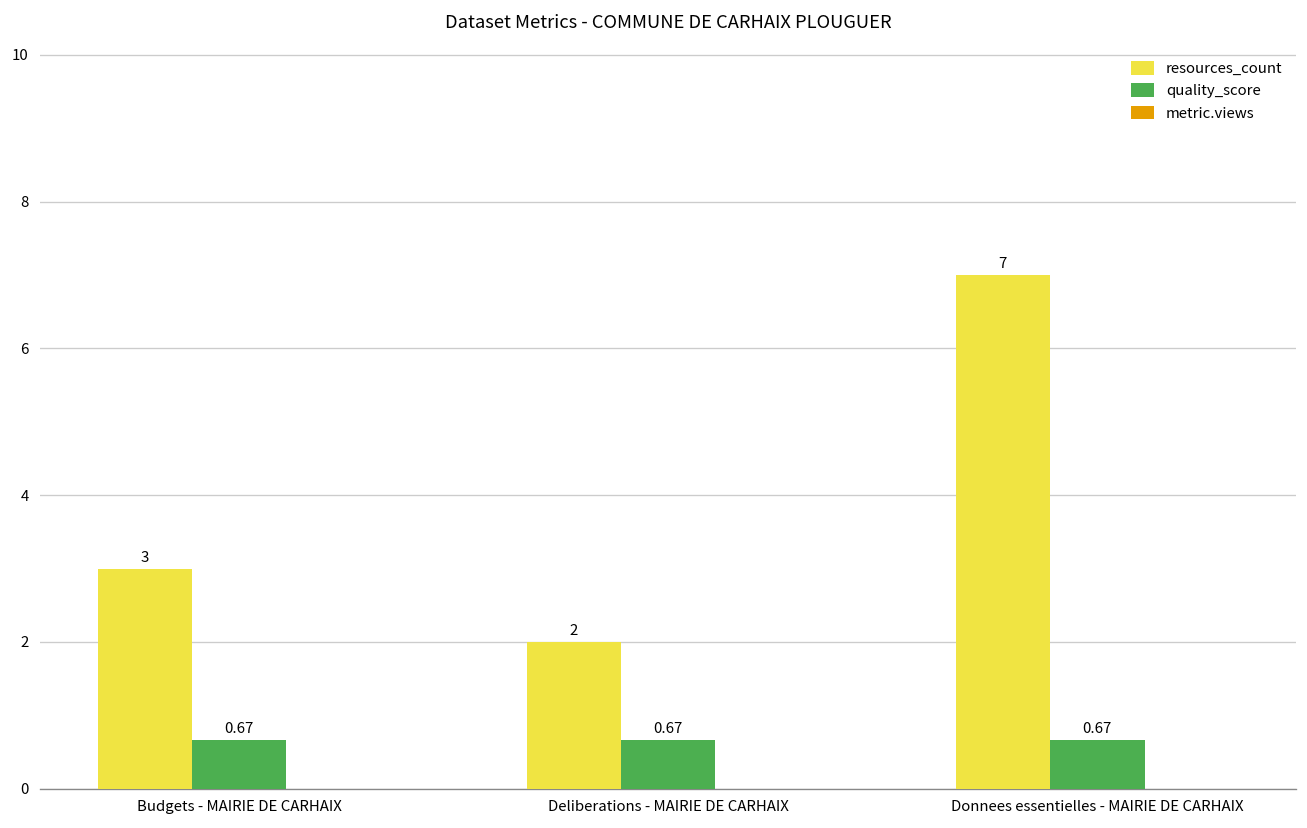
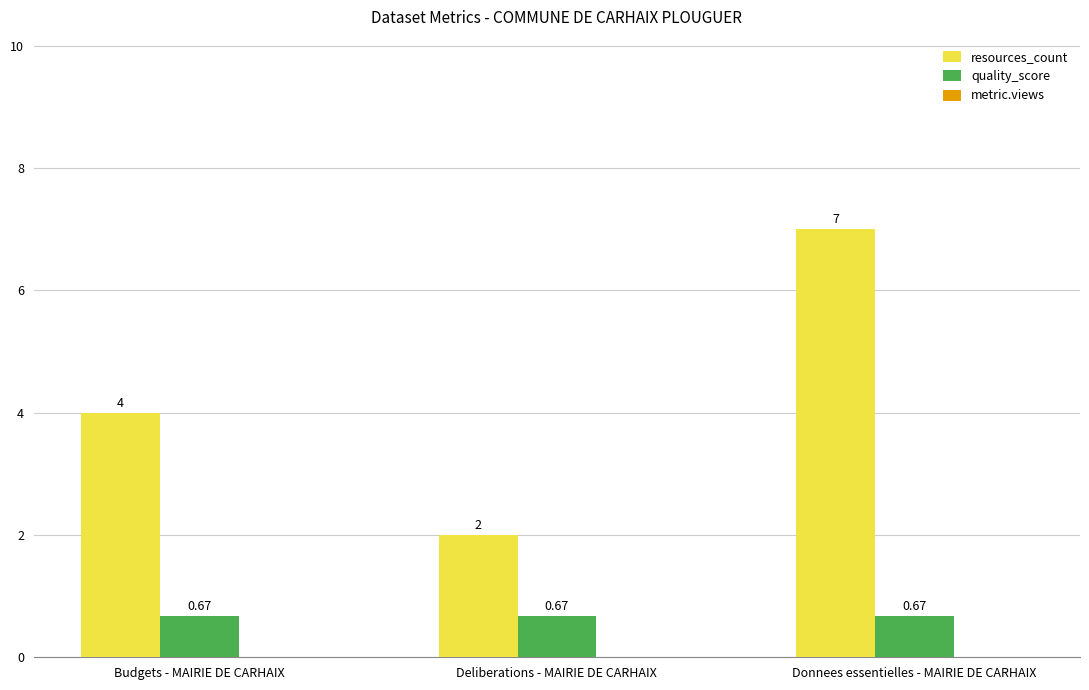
resources_count, Budgets - MAIRIE DE CARHAIX: 3 -> 4
